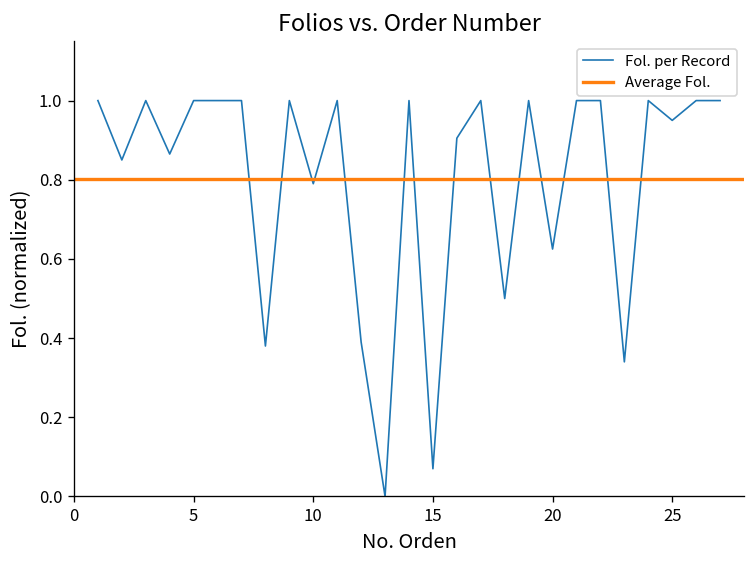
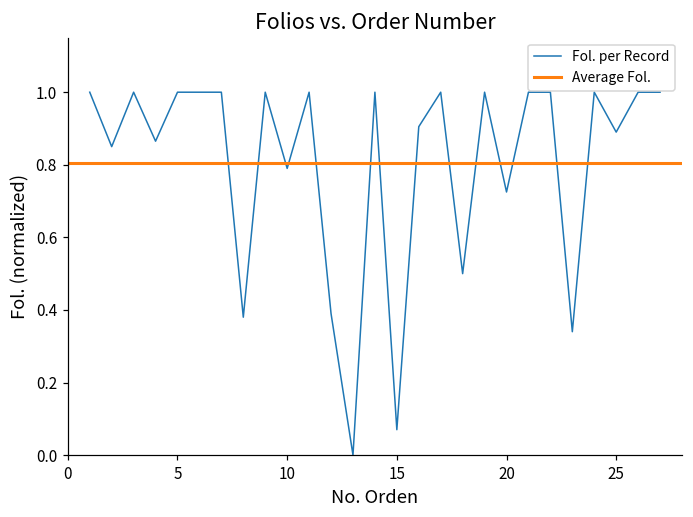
20: 0.63 -> 0.73
25: 0.95 -> 0.89
